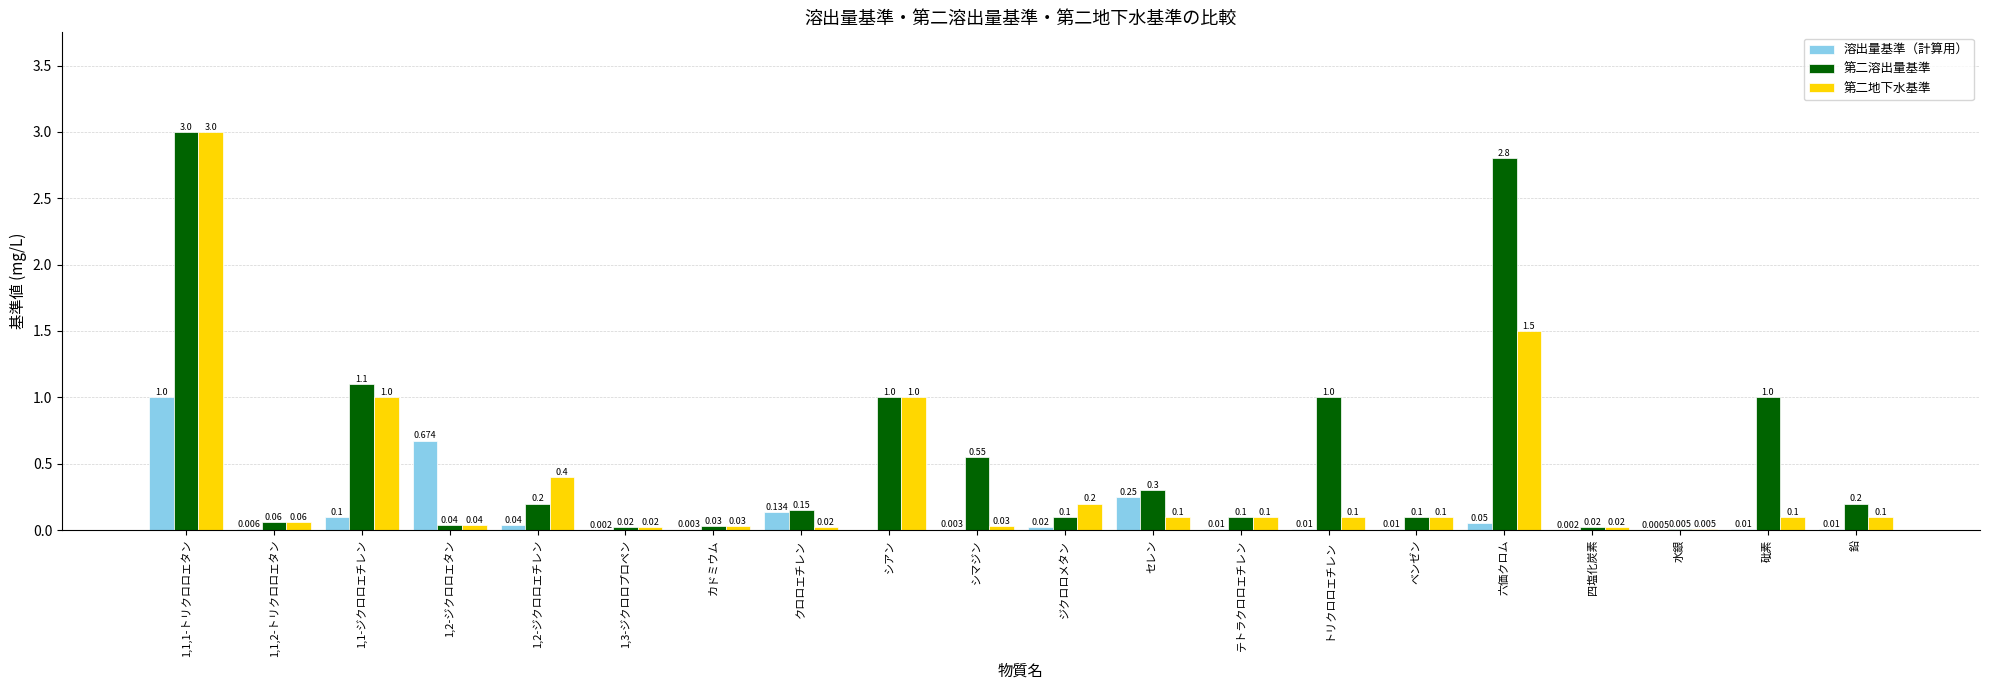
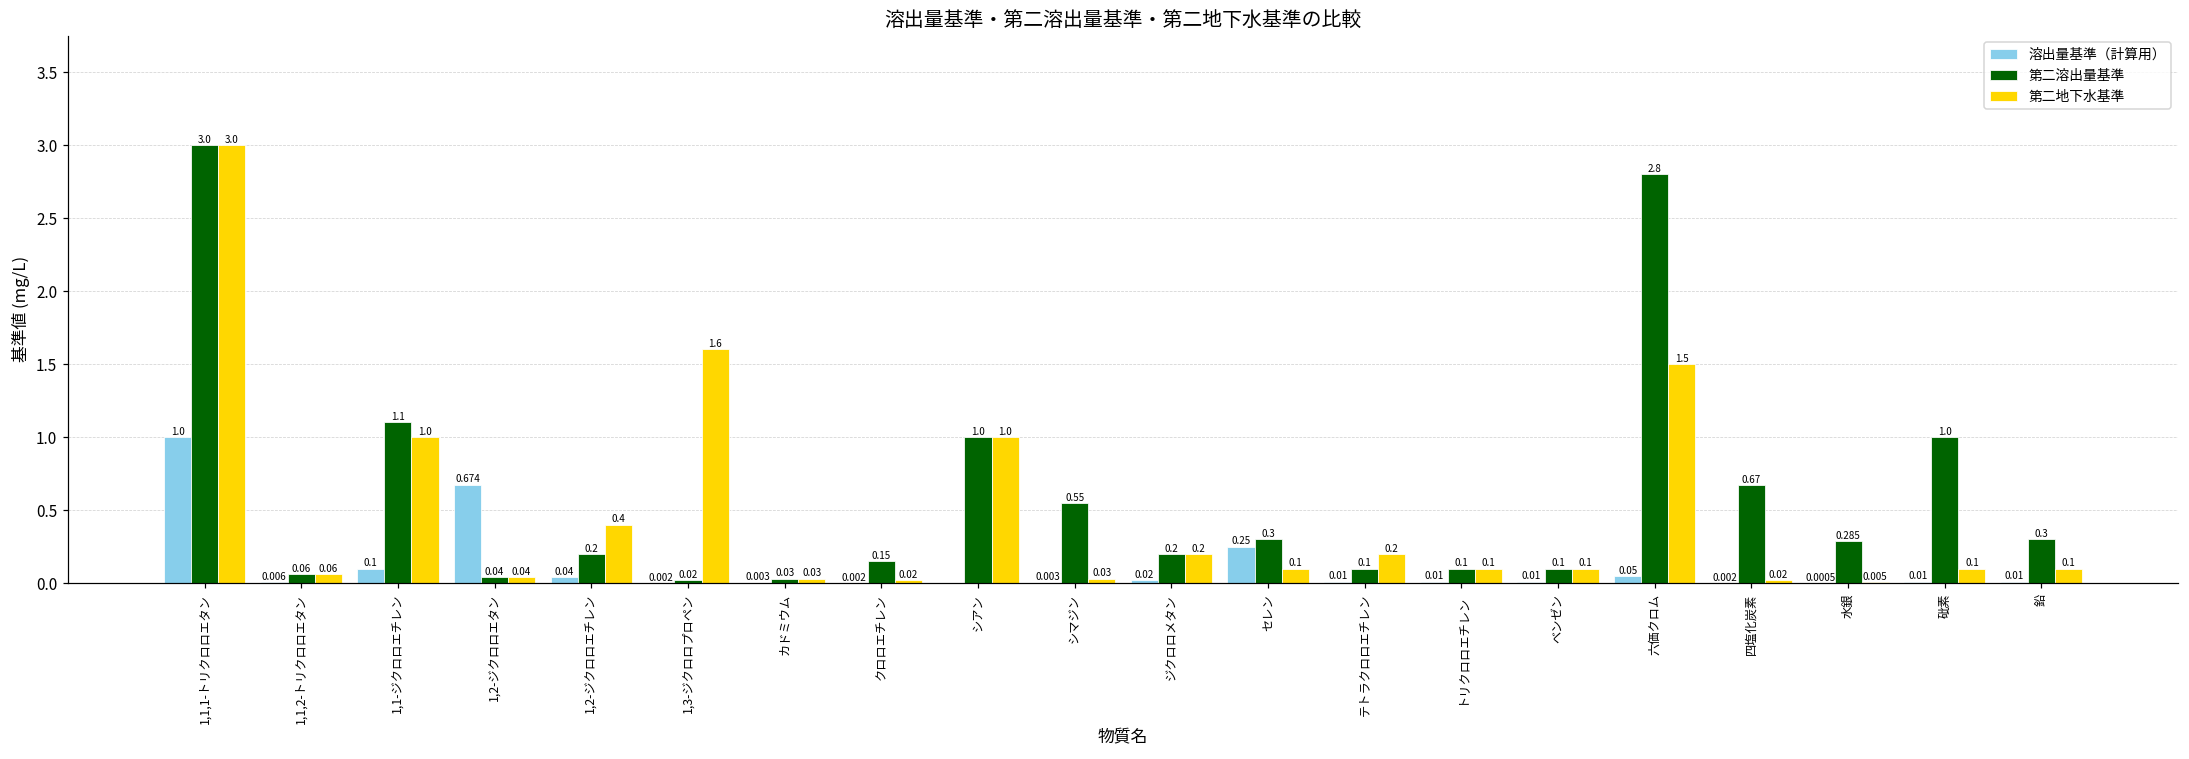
第二地下水基準, 1,3-ジクロロプロペン: 0.02 -> 1.6
溶出量基準（計算用）, クロロエチレン: 0.134 -> 0.002
第二溶出量基準, ジクロロメタン: 0.1 -> 0.2
第二地下水基準, テトラクロロエチレン: 0.1 -> 0.2
第二溶出量基準, トリクロロエチレン: 1.0 -> 0.1
第二溶出量基準, 四塩化炭素: 0.02 -> 0.67
第二溶出量基準, 水銀: 0.005 -> 0.285
第二溶出量基準, 鉛: 0.2 -> 0.3
